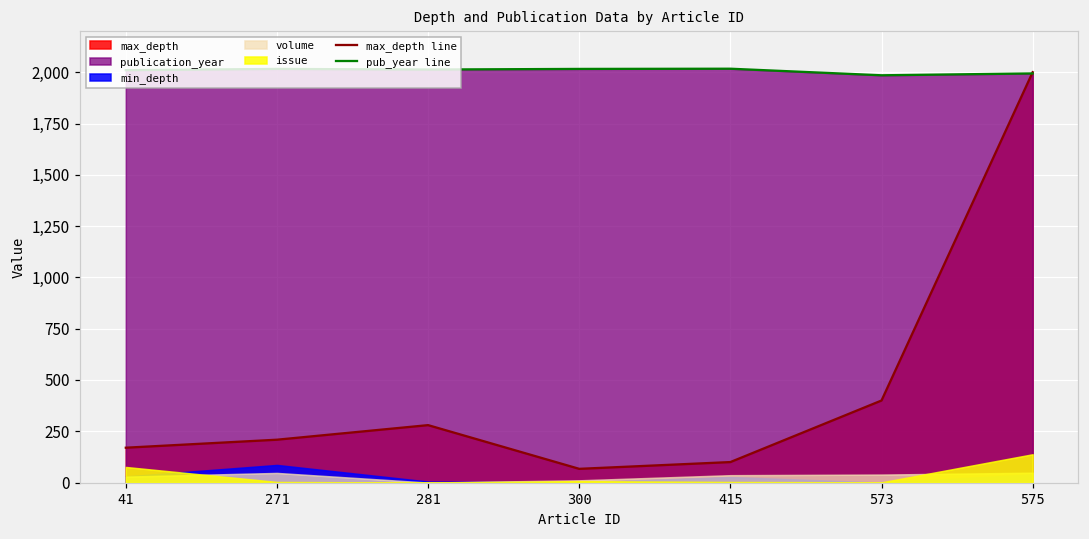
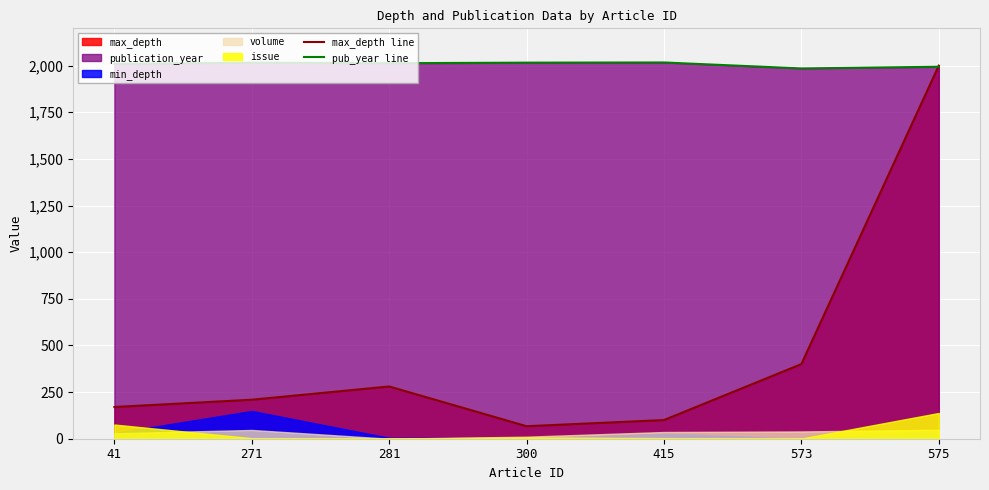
min_depth, 271: 90 -> 150
